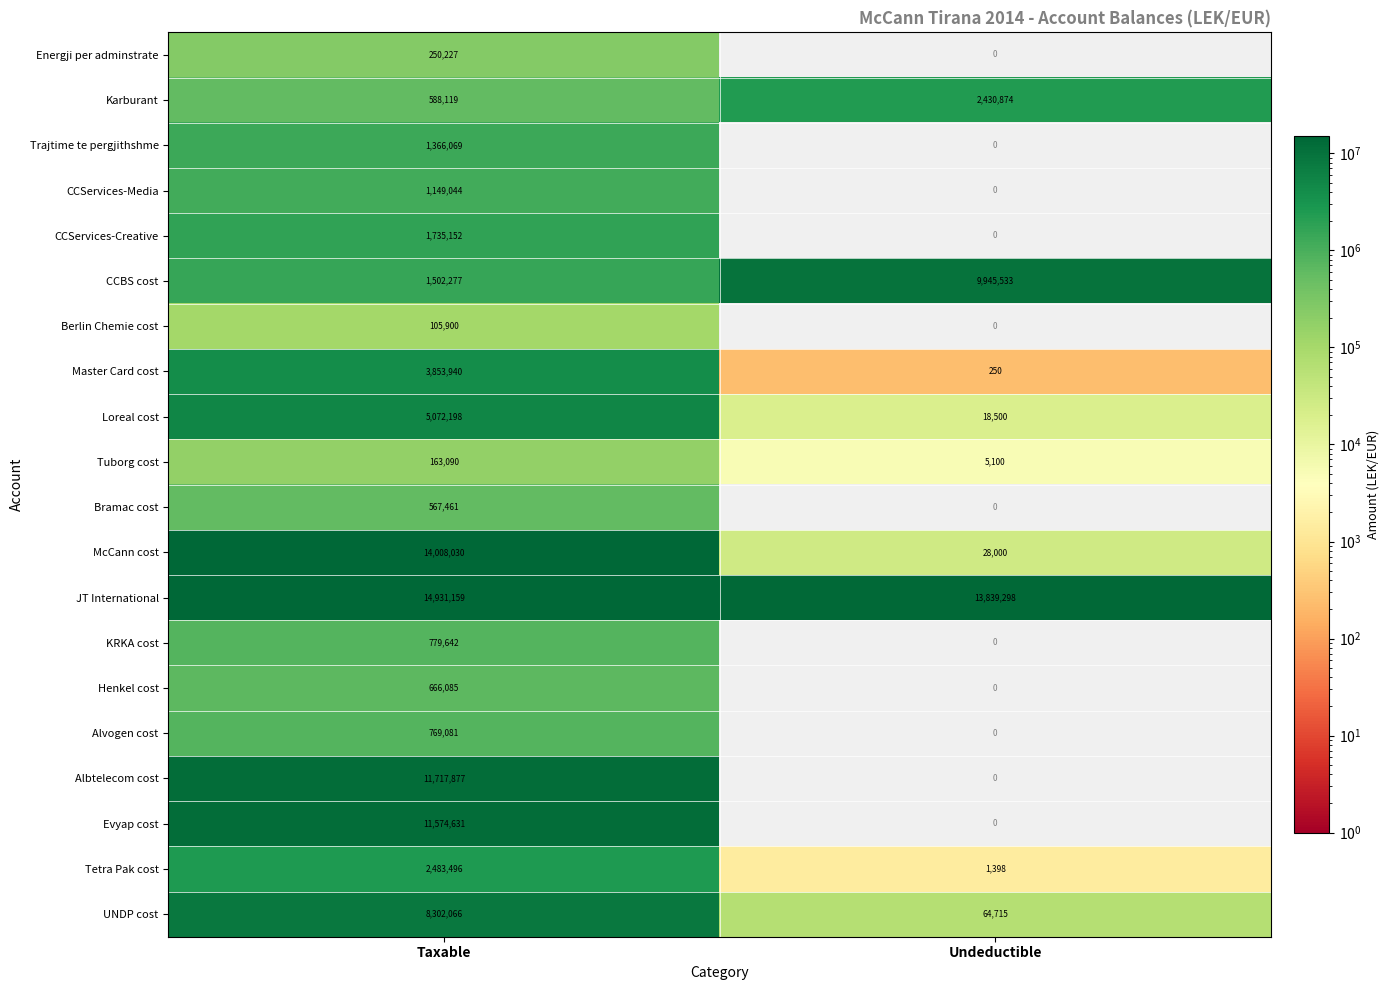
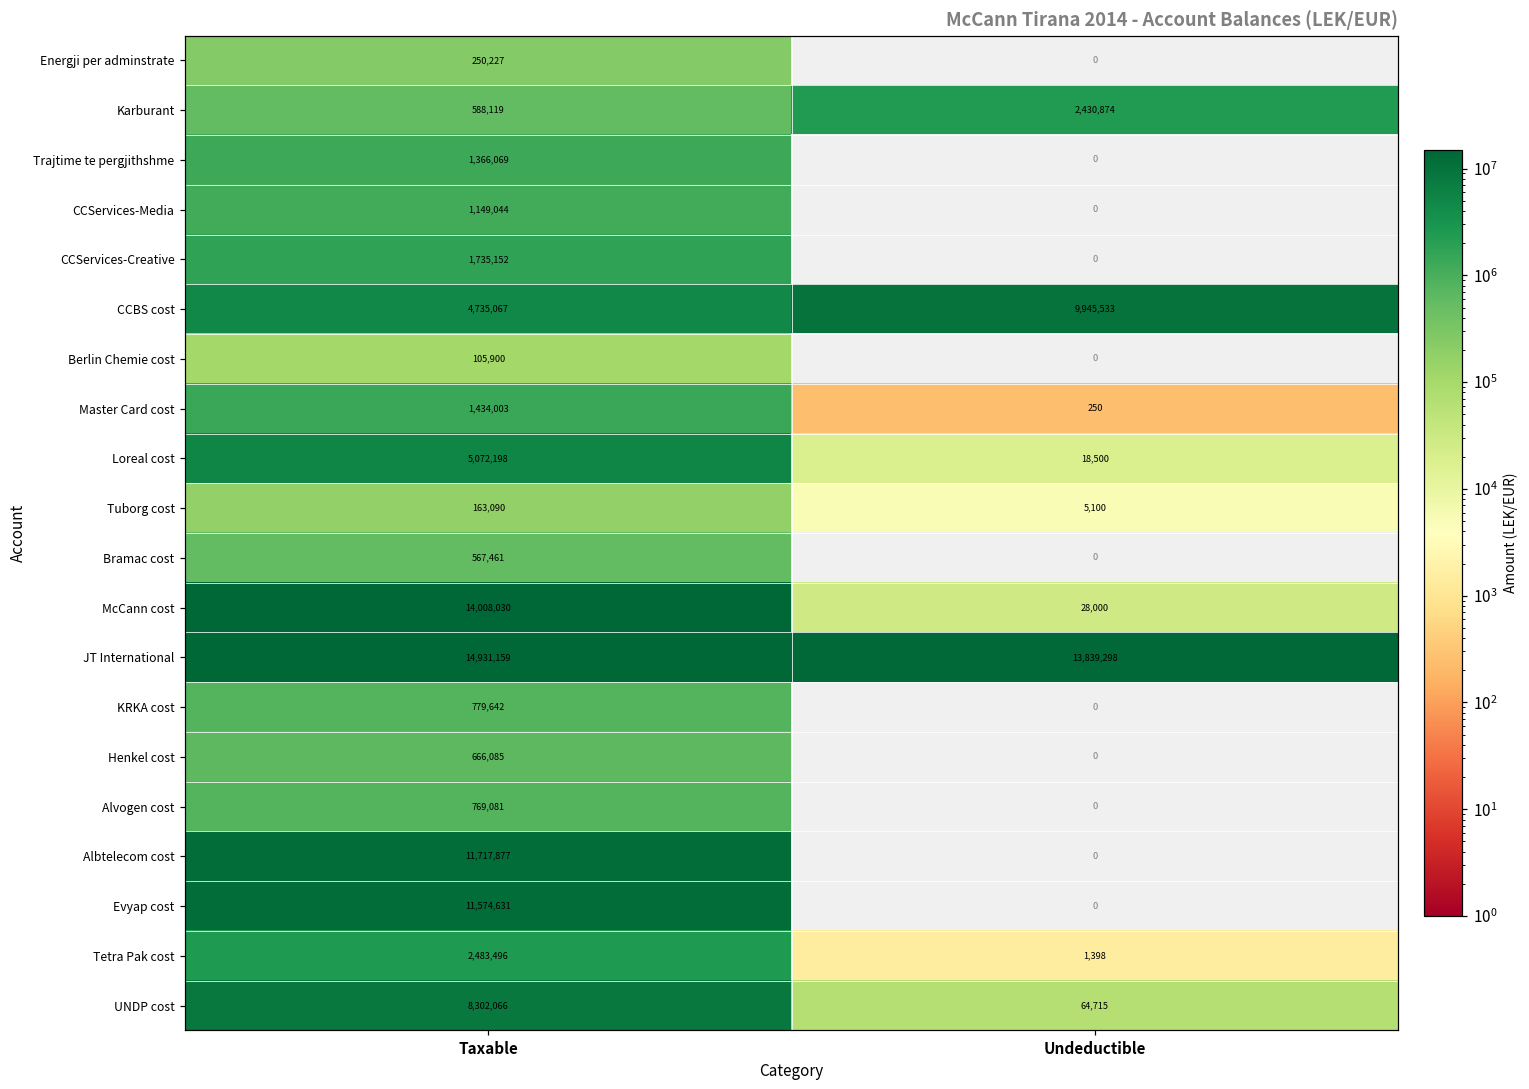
CCBS cost, Taxable: 1,502,277 -> 4,735,067
Master Card cost, Taxable: 3,853,940 -> 1,434,003
